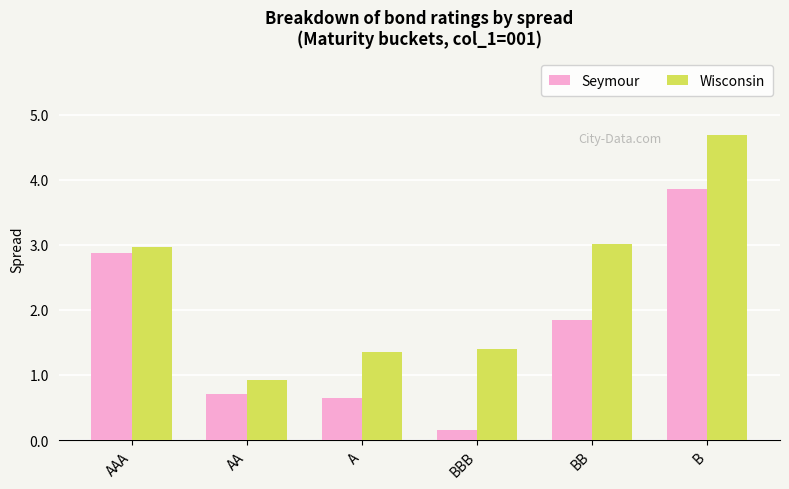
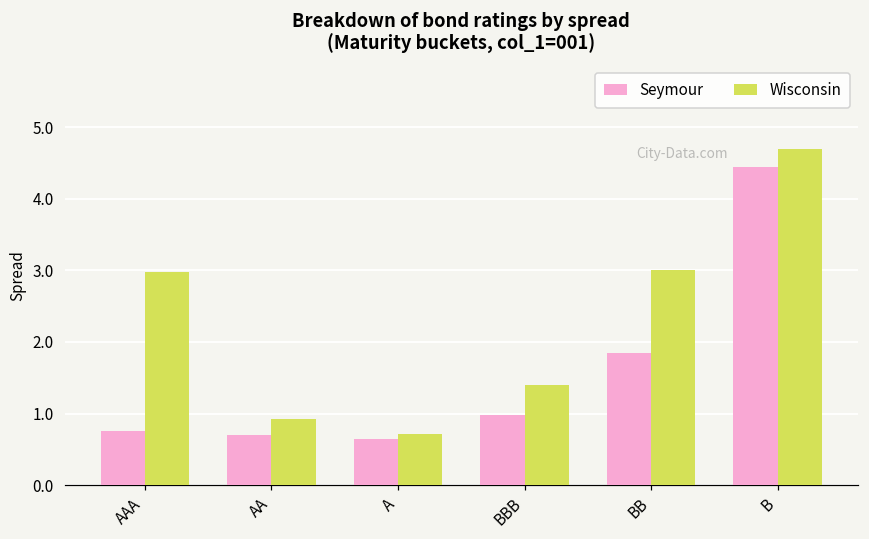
Seymour, AAA: 2.9 -> 0.8
Wisconsin, A: 1.4 -> 0.7
Seymour, BBB: 0.2 -> 1.0
Seymour, B: 3.9 -> 4.4
